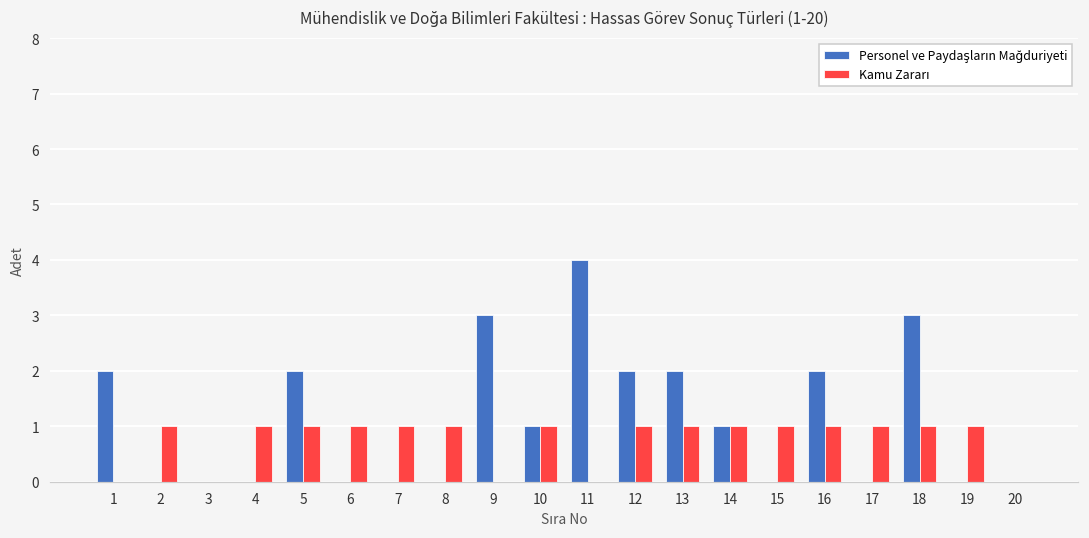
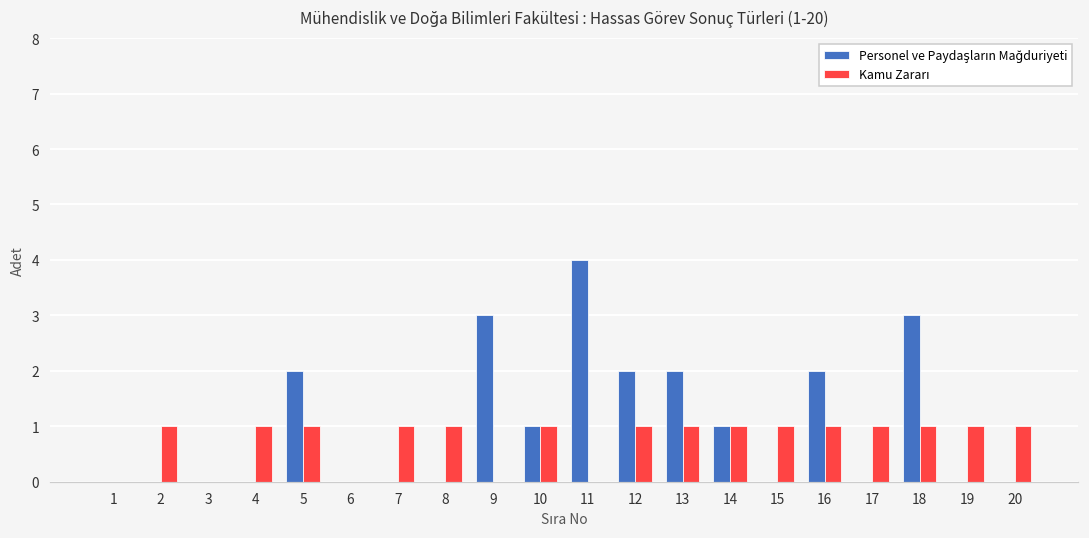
Personel ve Paydaşların Mağduriyeti, 1: 2 -> 0
Kamu Zararı, 6: 1 -> 0
Kamu Zararı, 20: 0 -> 1
